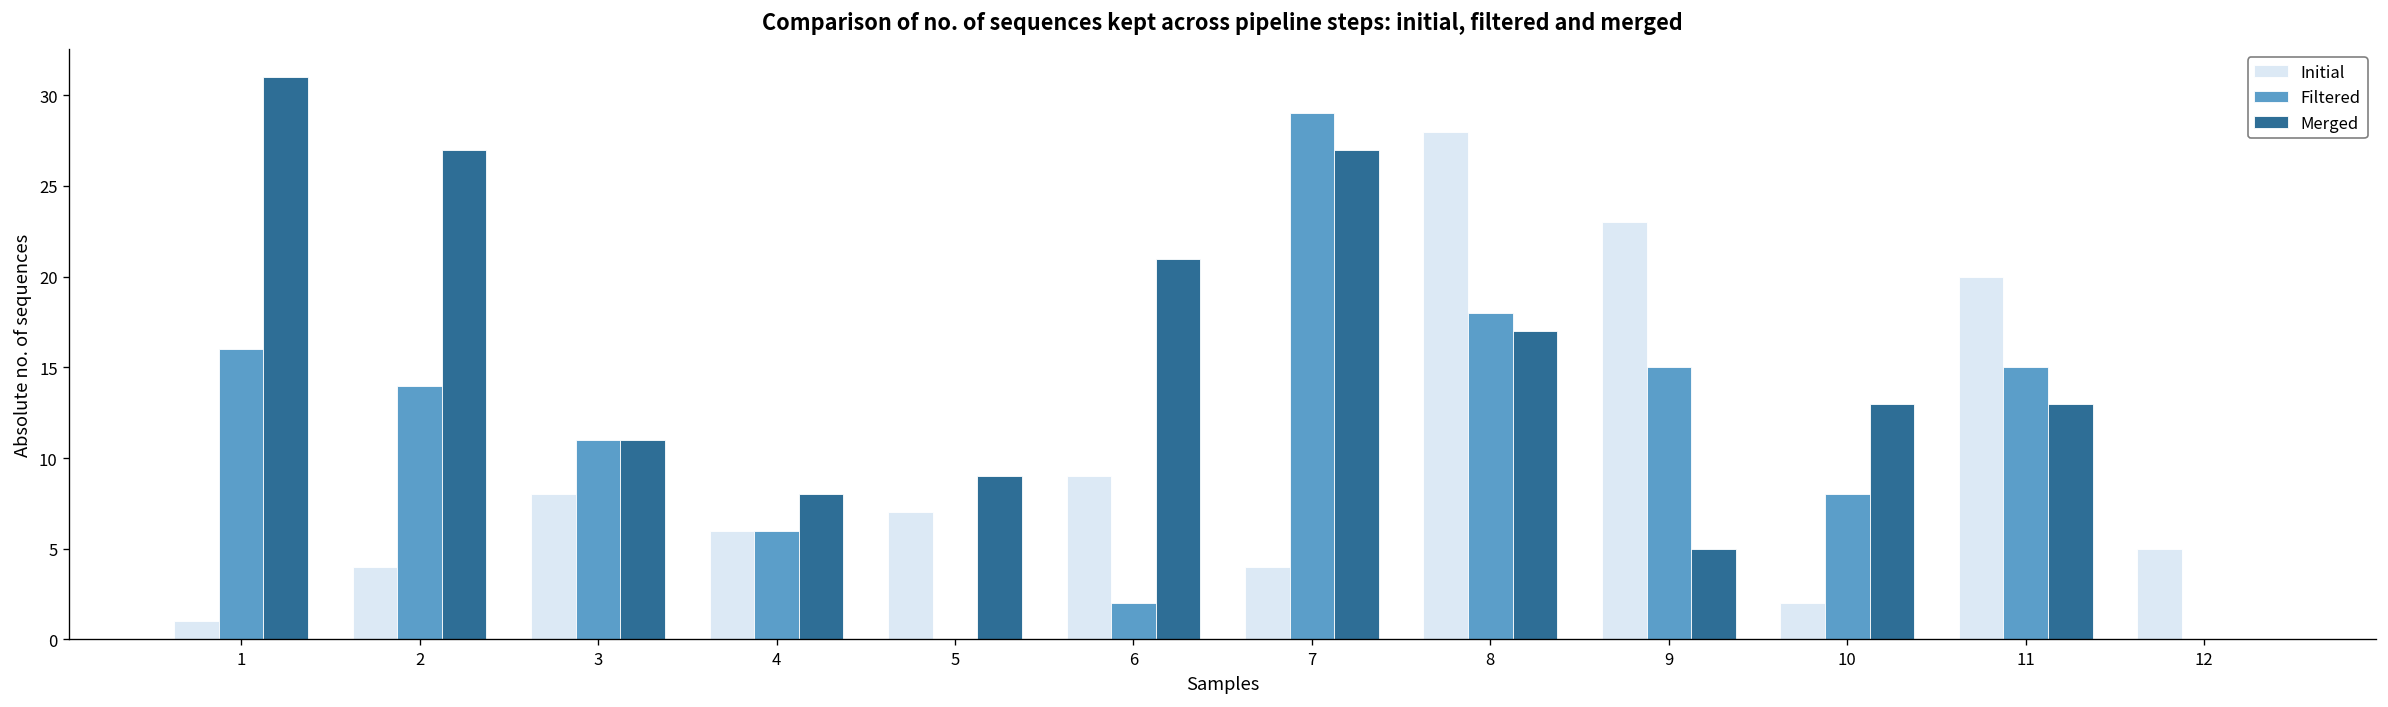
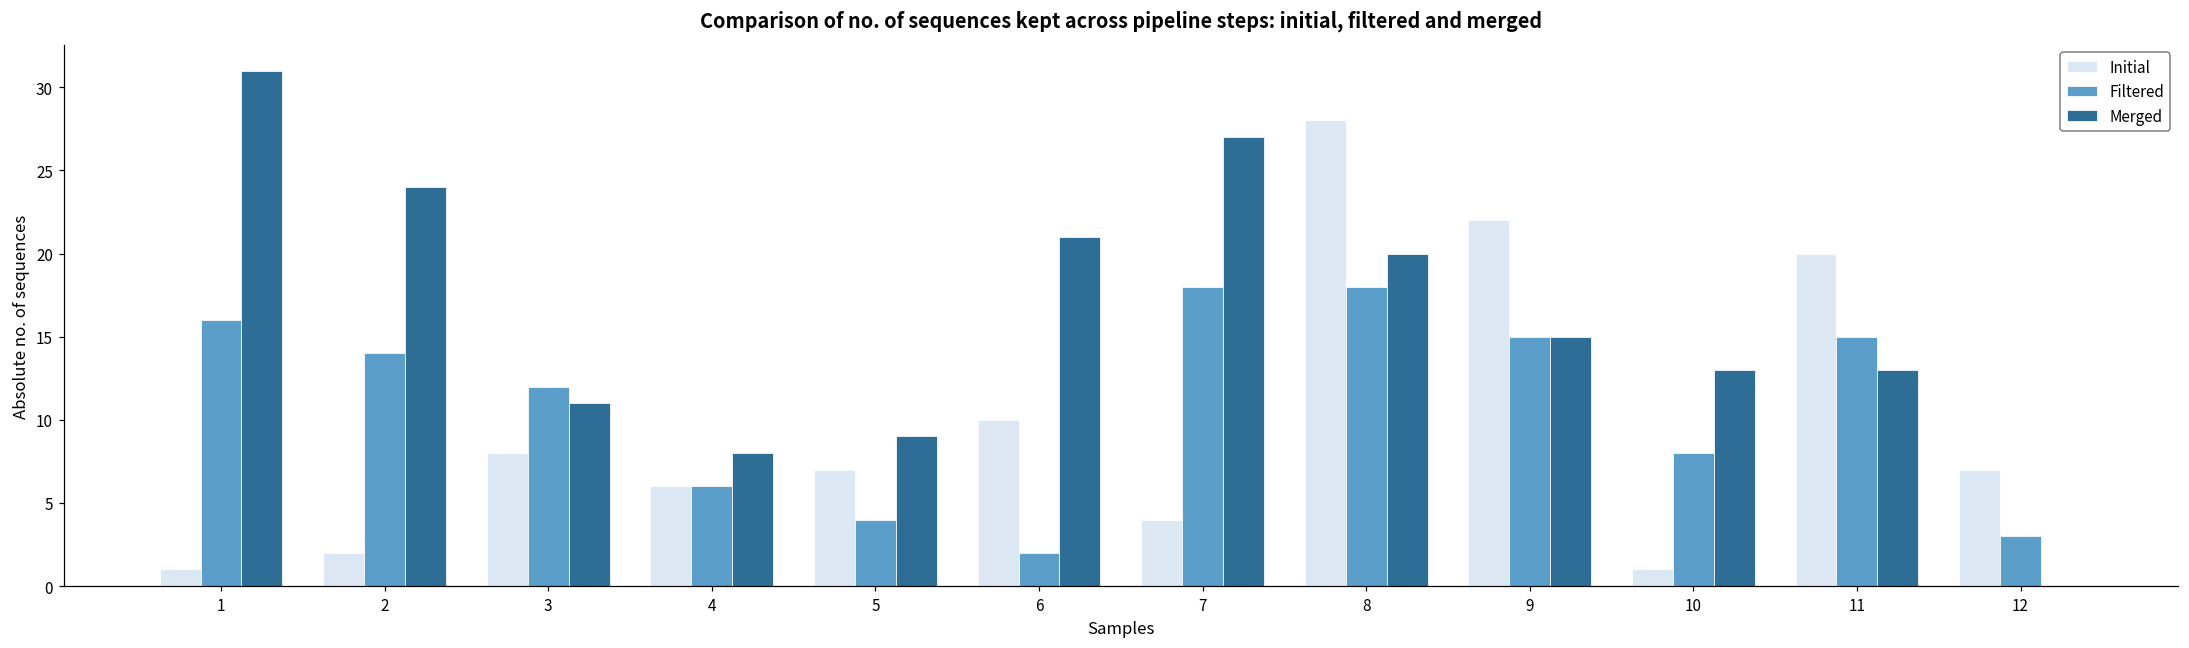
Initial, 2: 4 -> 2
Merged, 2: 27 -> 24
Filtered, 3: 11 -> 12
Filtered, 5: 0 -> 4
Initial, 6: 9 -> 10
Filtered, 7: 29 -> 18
Merged, 8: 17 -> 20
Initial, 9: 23 -> 22
Merged, 9: 5 -> 15
Initial, 10: 2 -> 1
Initial, 12: 5 -> 7
Filtered, 12: 0 -> 3
